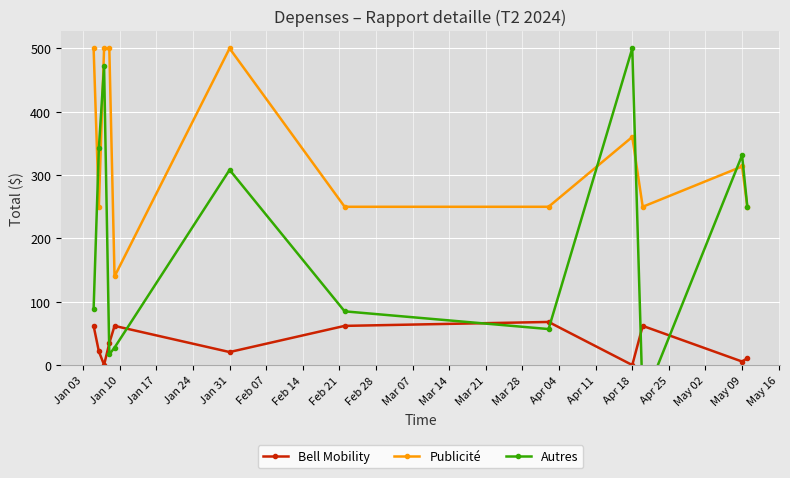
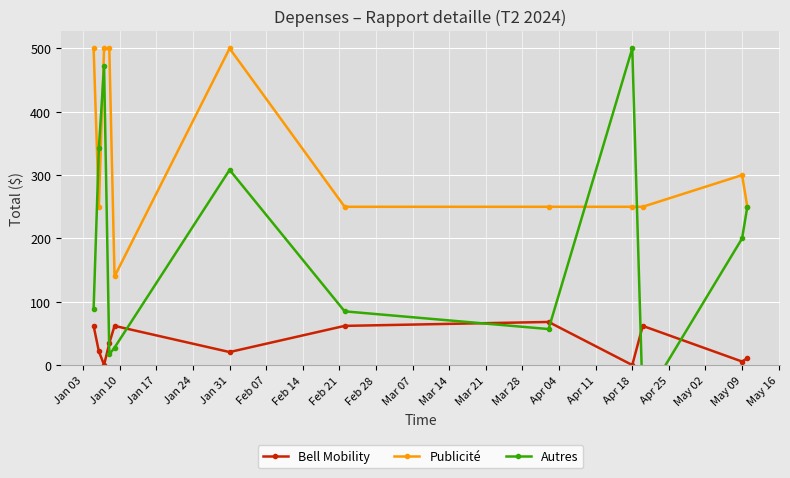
Publicité, Apr 18: 360 -> 250
Publicité, May 09: 310 -> 300
Autres, May 09: 330 -> 200
